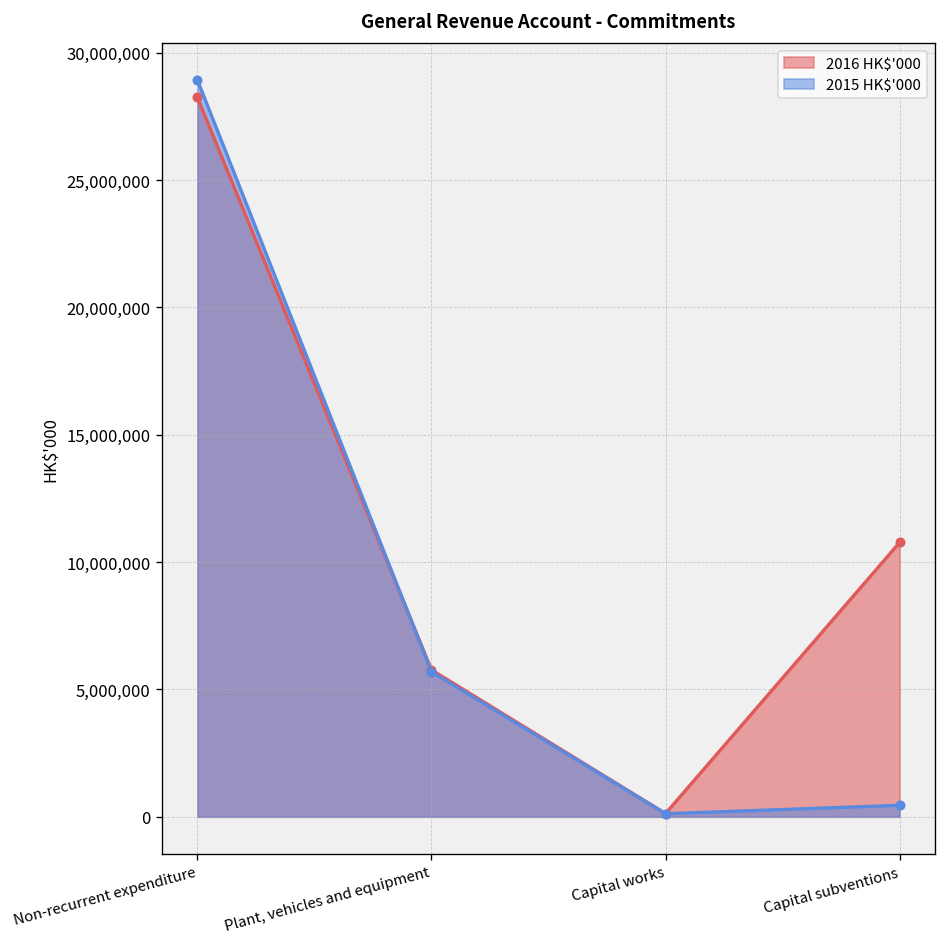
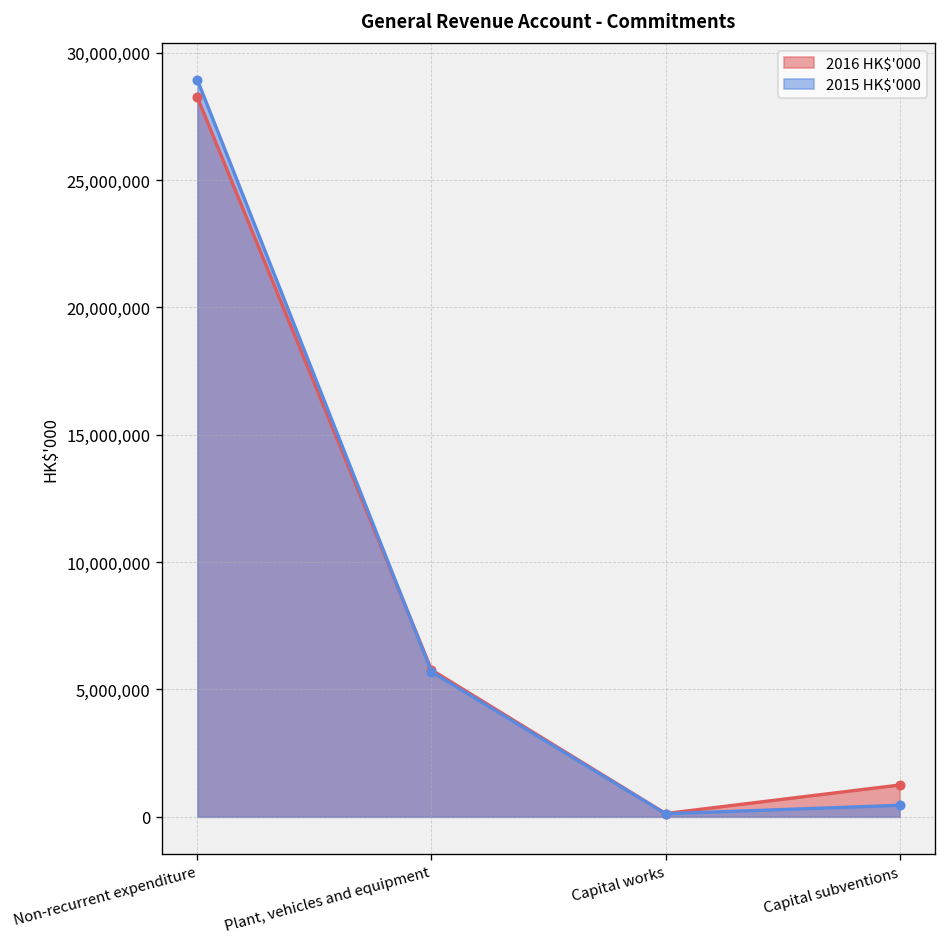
2016 HK$'000, Capital subventions: 10,800,000 -> 1,200,000
